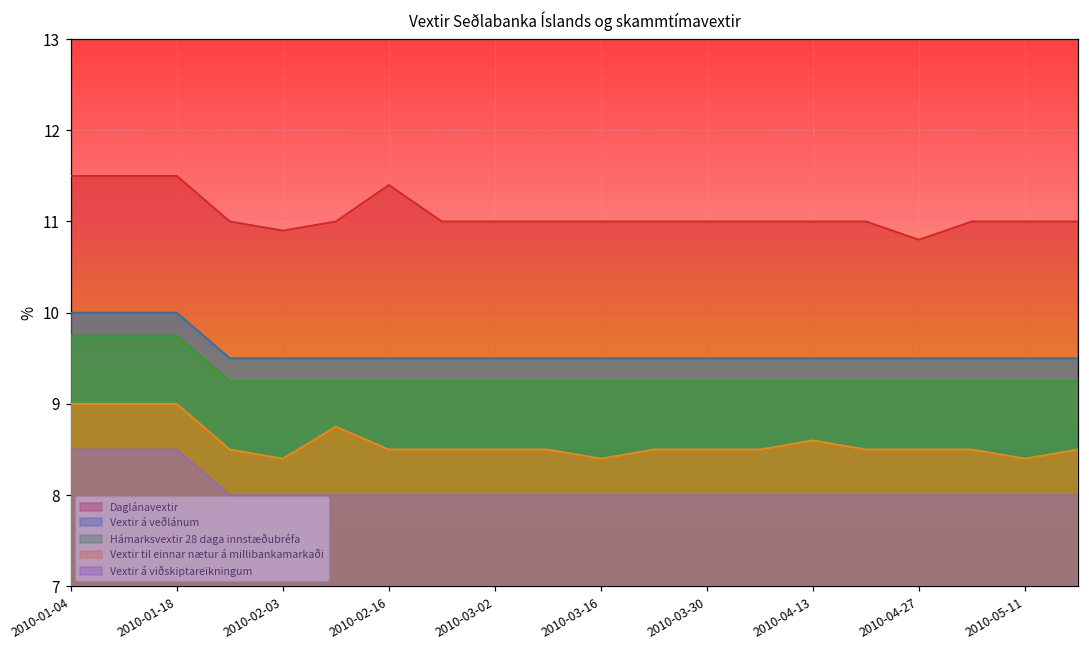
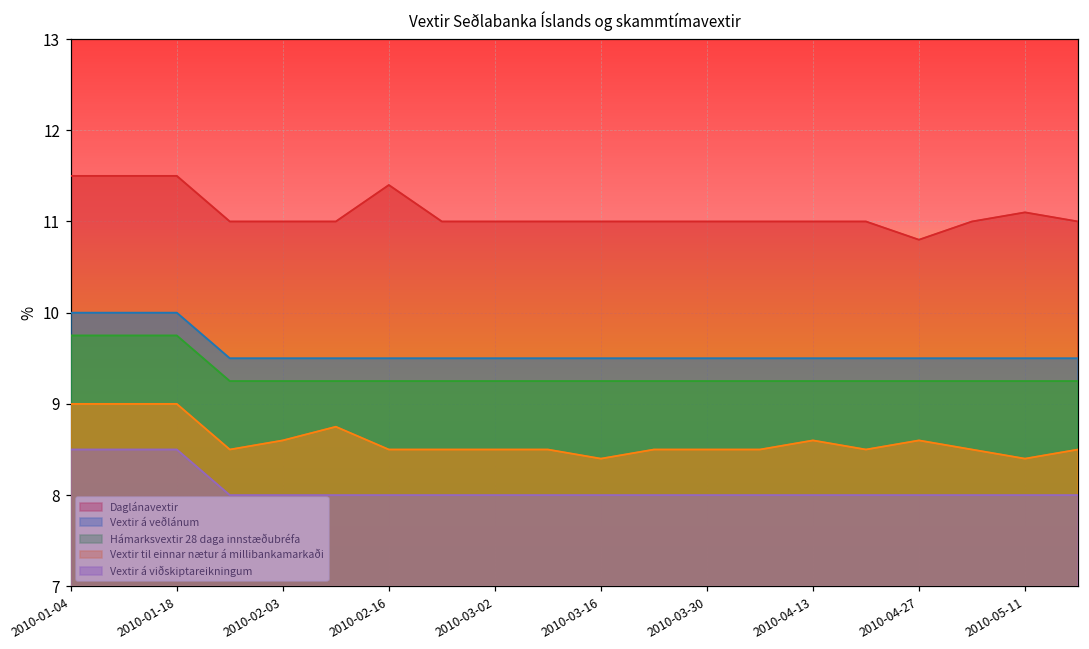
Daglánavextir, 2010-02-03: 10.9 -> 11.0
Vextir til einnar nætur á millibankamarkaði, 2010-02-03: 8.4 -> 8.6
Vextir til einnar nætur á millibankamarkaði, 2010-04-27: 8.5 -> 8.6
Daglánavextir, 2010-05-11: 11.0 -> 11.1
